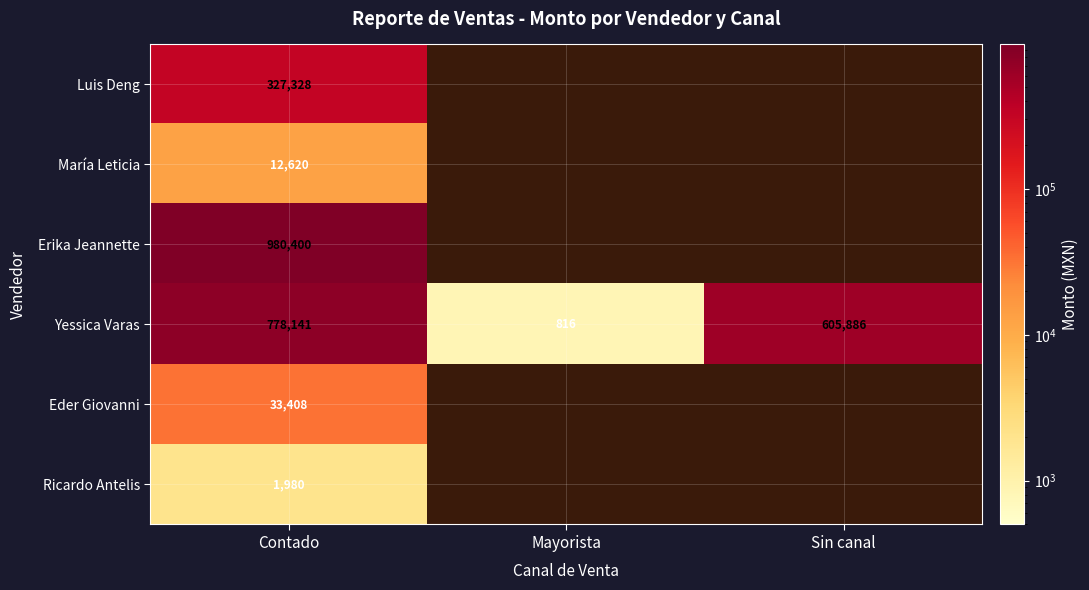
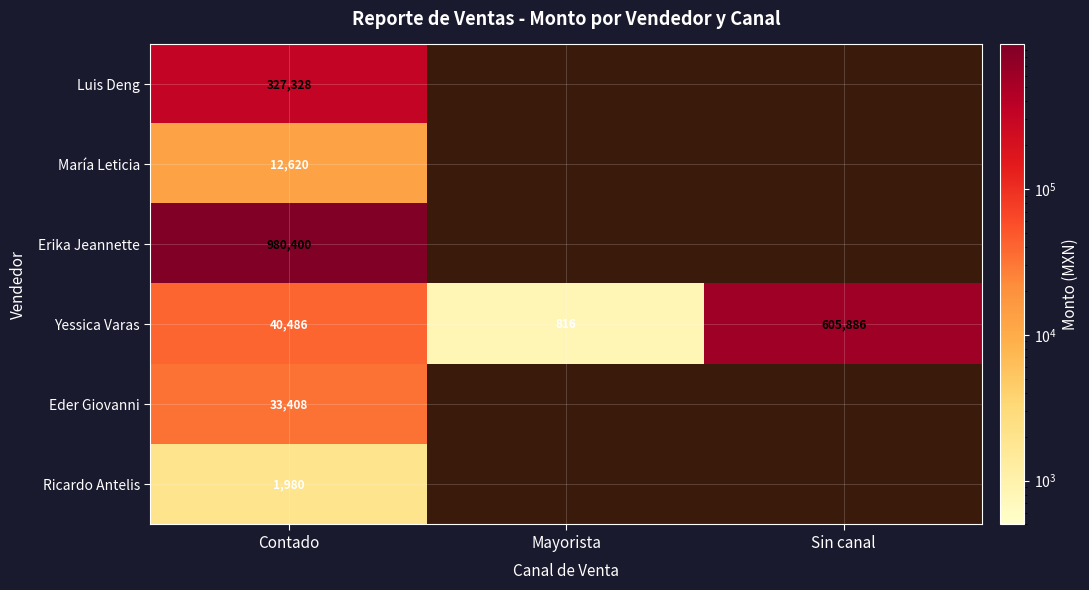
Yessica Varas, Contado: 778,141 -> 40,486
